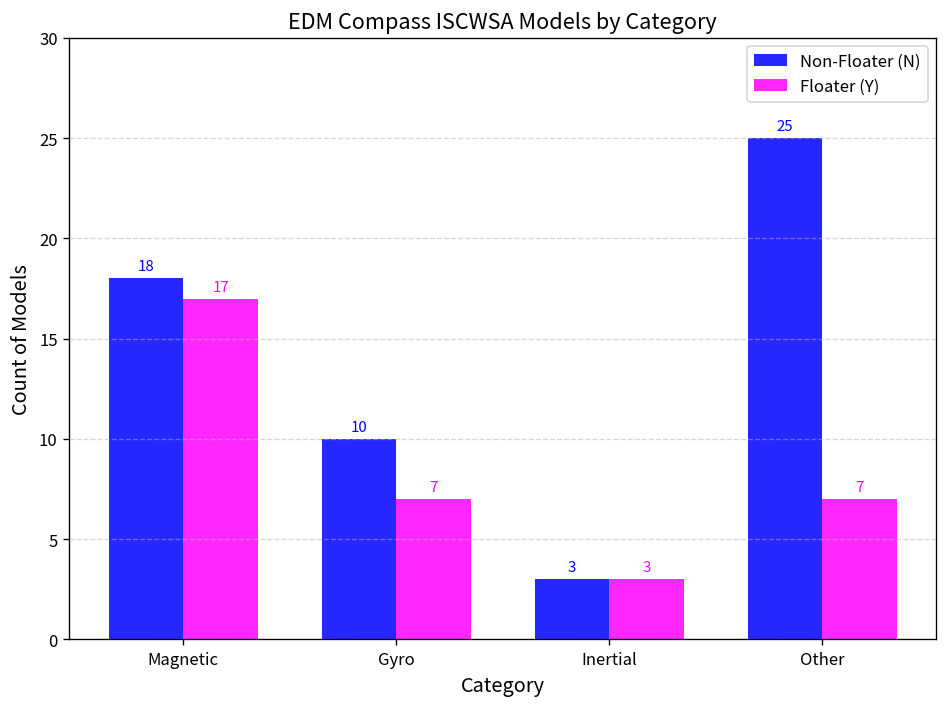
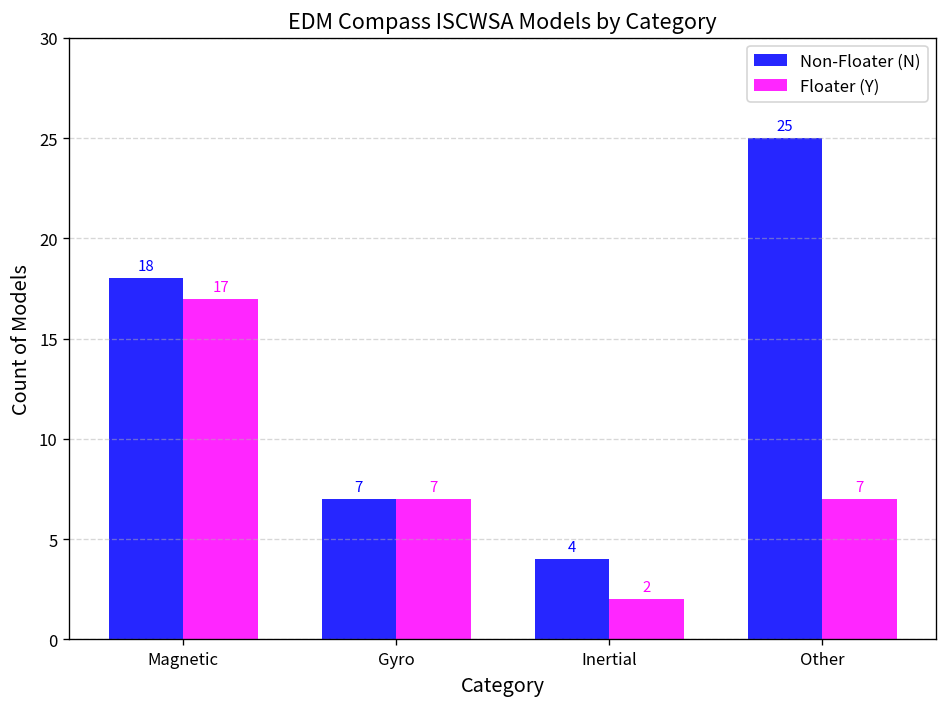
Non-Floater (N), Gyro: 10 -> 7
Non-Floater (N), Inertial: 3 -> 4
Floater (Y), Inertial: 3 -> 2
